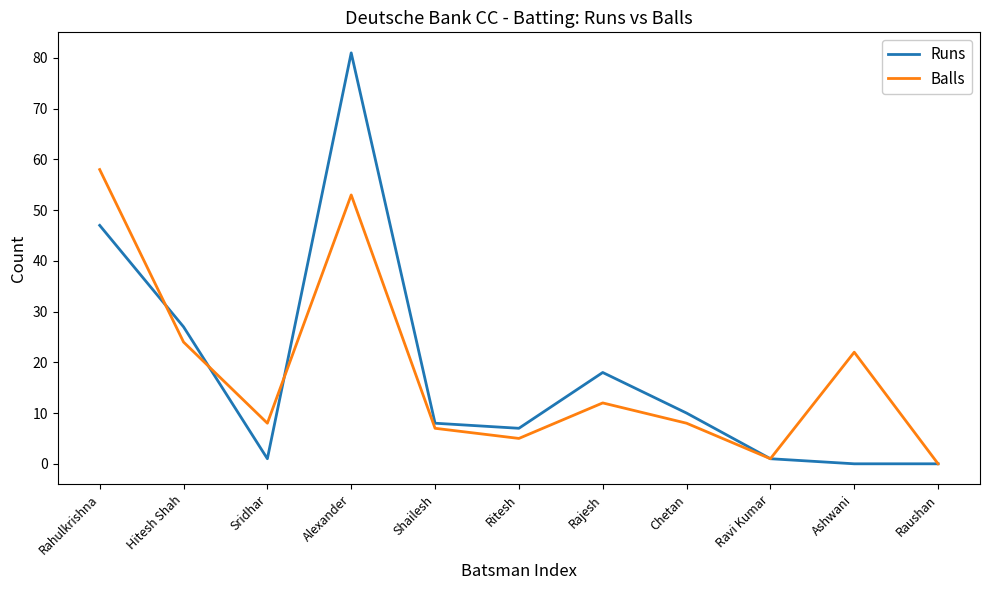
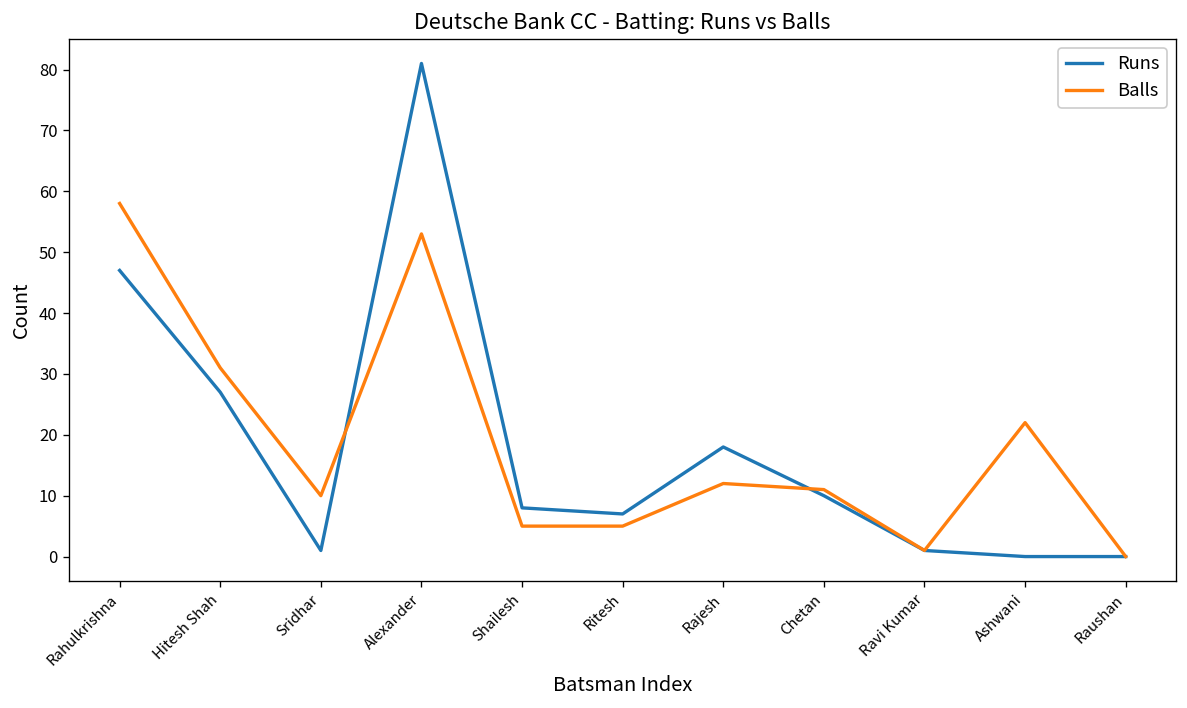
Balls, Hitesh Shah: 24 -> 31
Balls, Sridhar: 8 -> 10
Balls, Shailesh: 7 -> 5
Balls, Chetan: 8 -> 11
